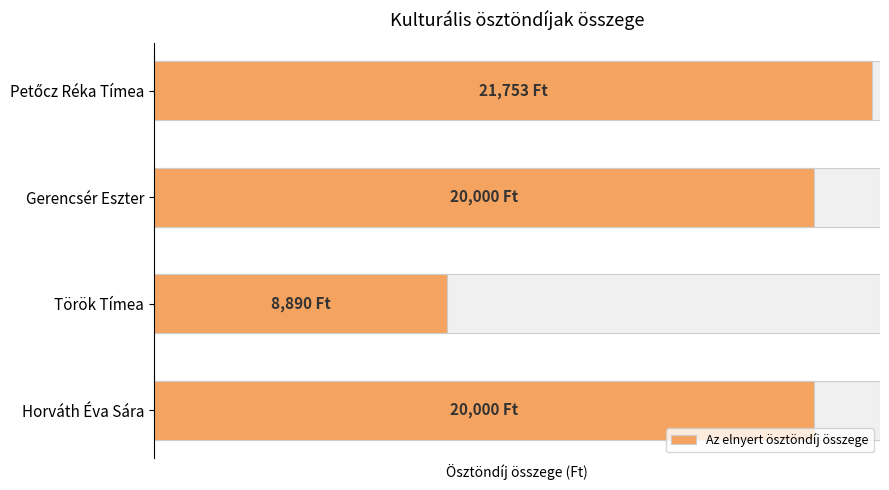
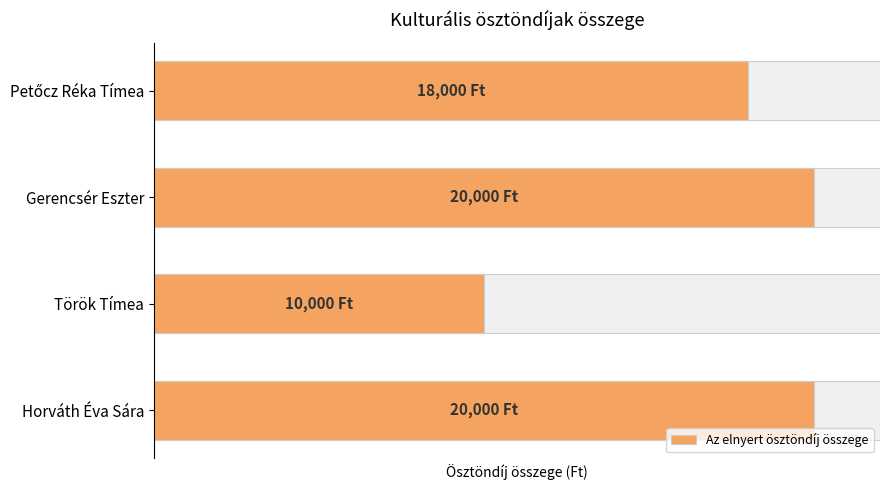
Az elnyert ösztöndíj összege, Petőcz Réka Tímea: 21,753 -> 18,000
Az elnyert ösztöndíj összege, Török Tímea: 8,890 -> 10,000
